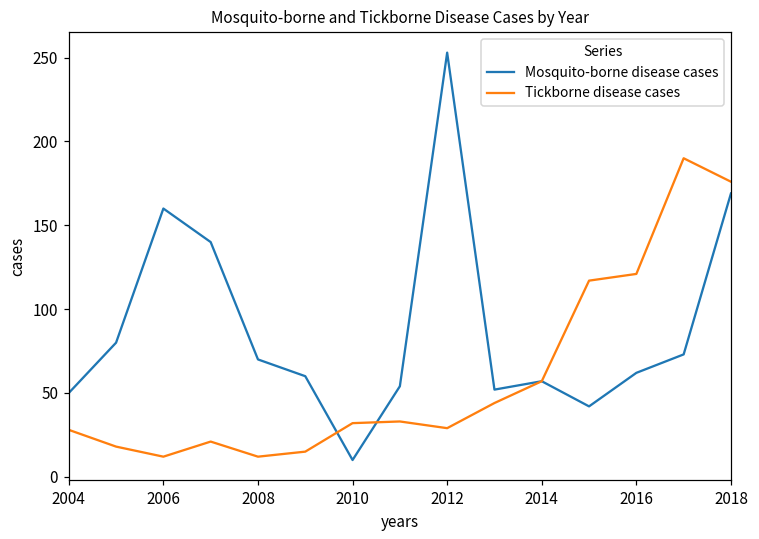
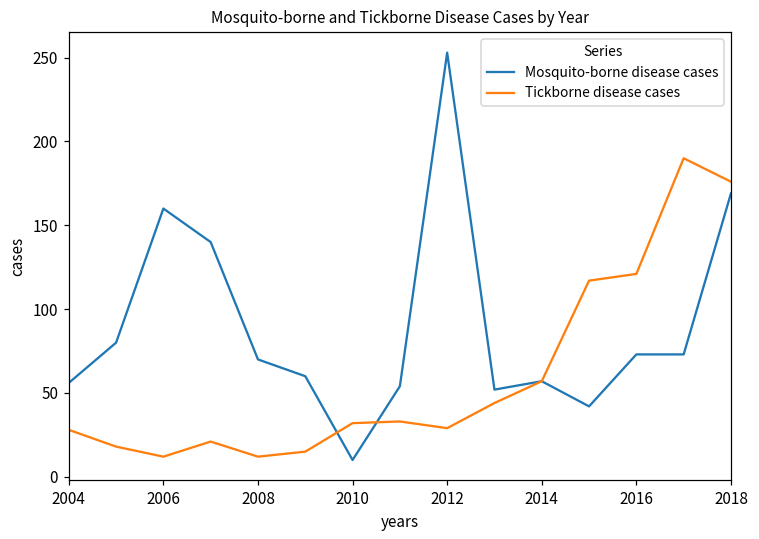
Mosquito-borne disease cases, 2004: 50 -> 56
Mosquito-borne disease cases, 2016: 62 -> 73
